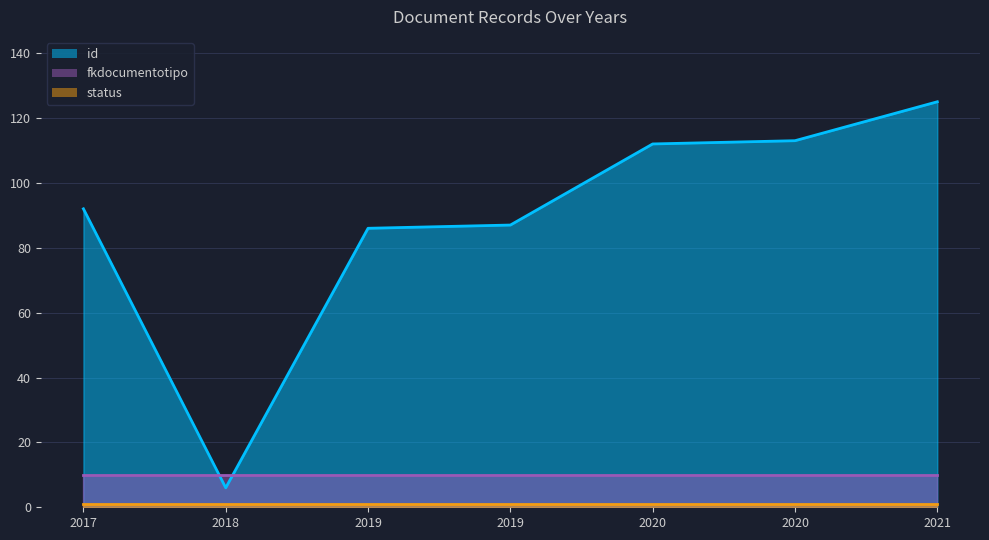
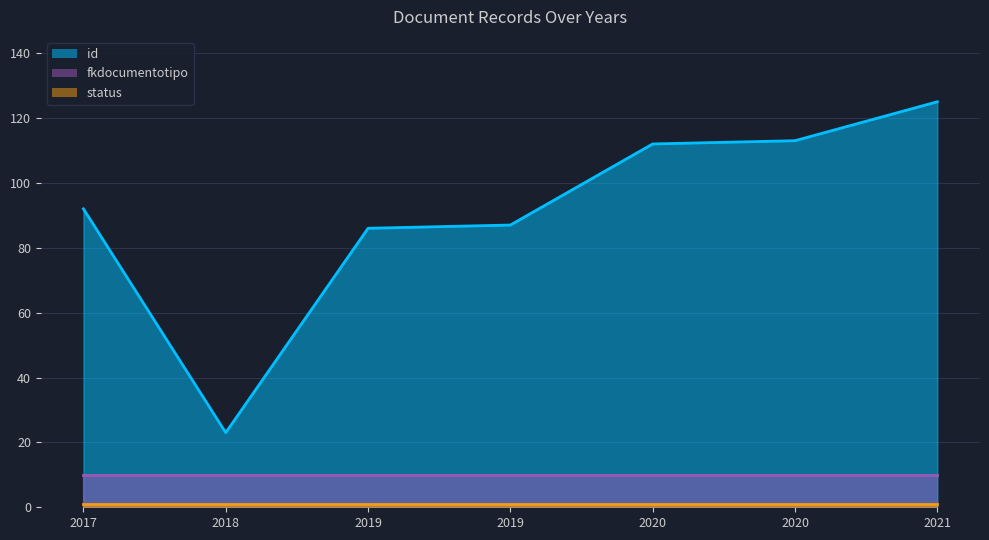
id, 2018: 6 -> 23
